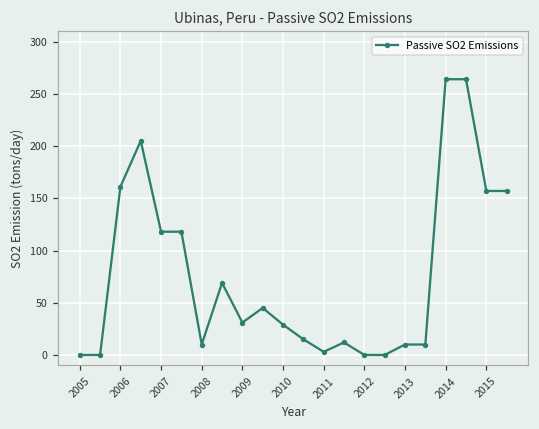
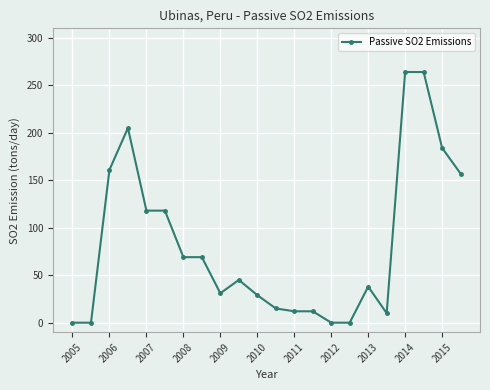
2008: 10 -> 70
2011: 0 -> 10
2013: 10 -> 40
2015: 160 -> 180
